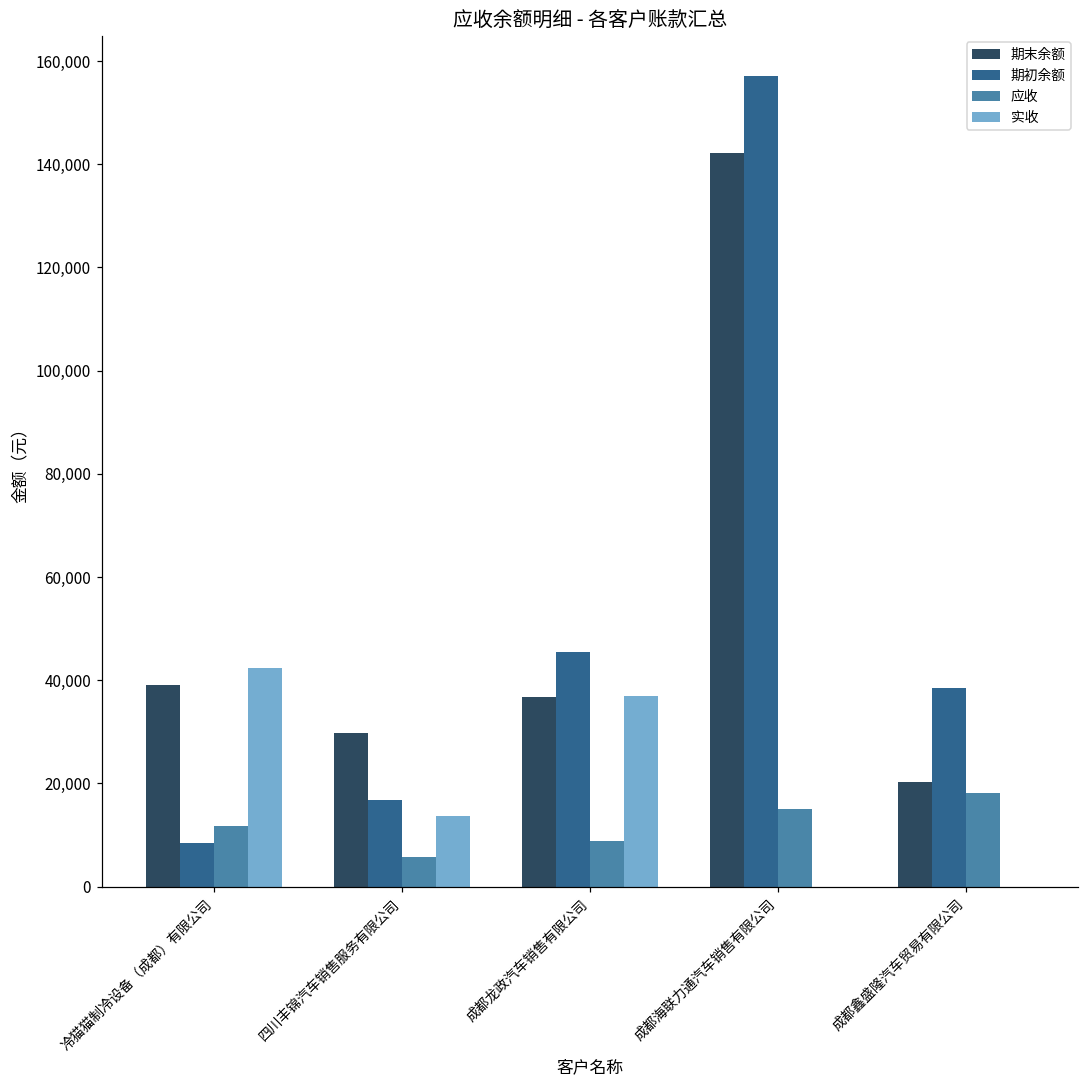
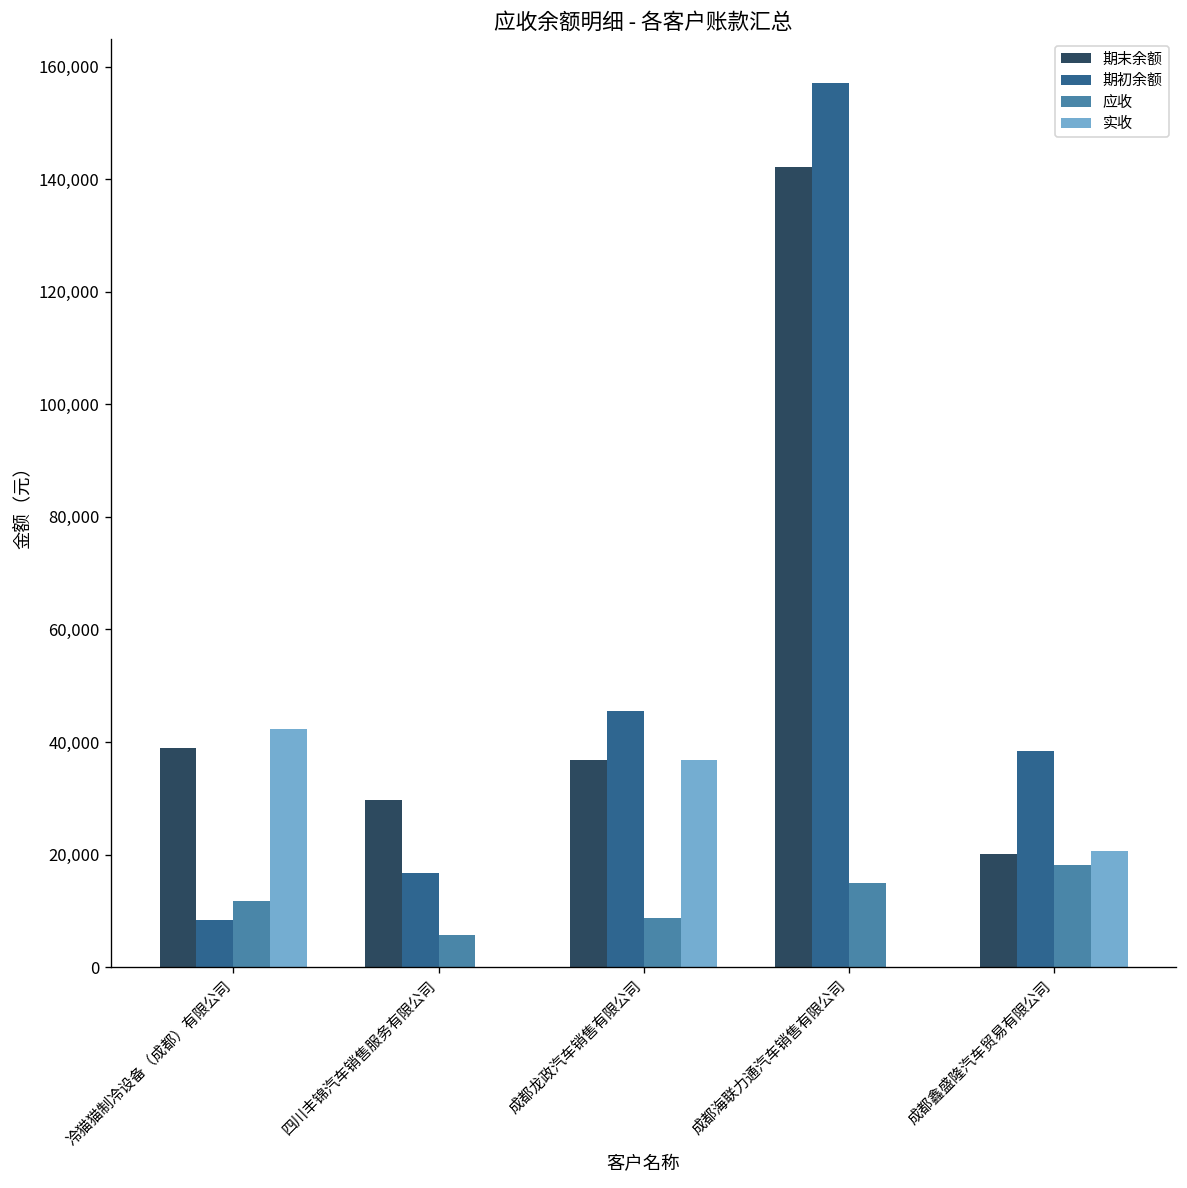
实收, 四川丰锦汽车销售服务有限公司: 14,000 -> 0
实收, 成都鑫盛隆汽车贸易有限公司: 0 -> 21,000
